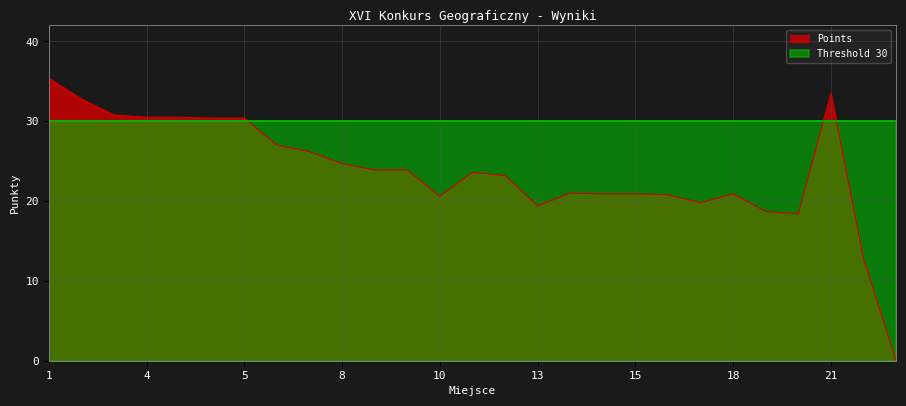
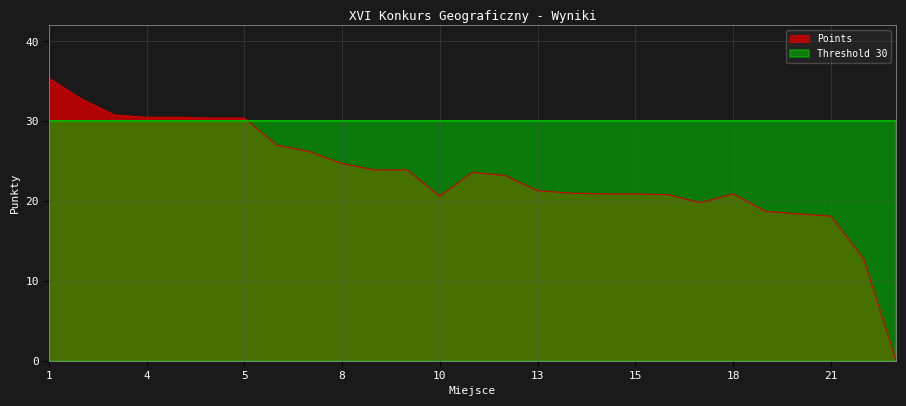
Points, 13: 19 -> 21
Points, 21: 34 -> 18
